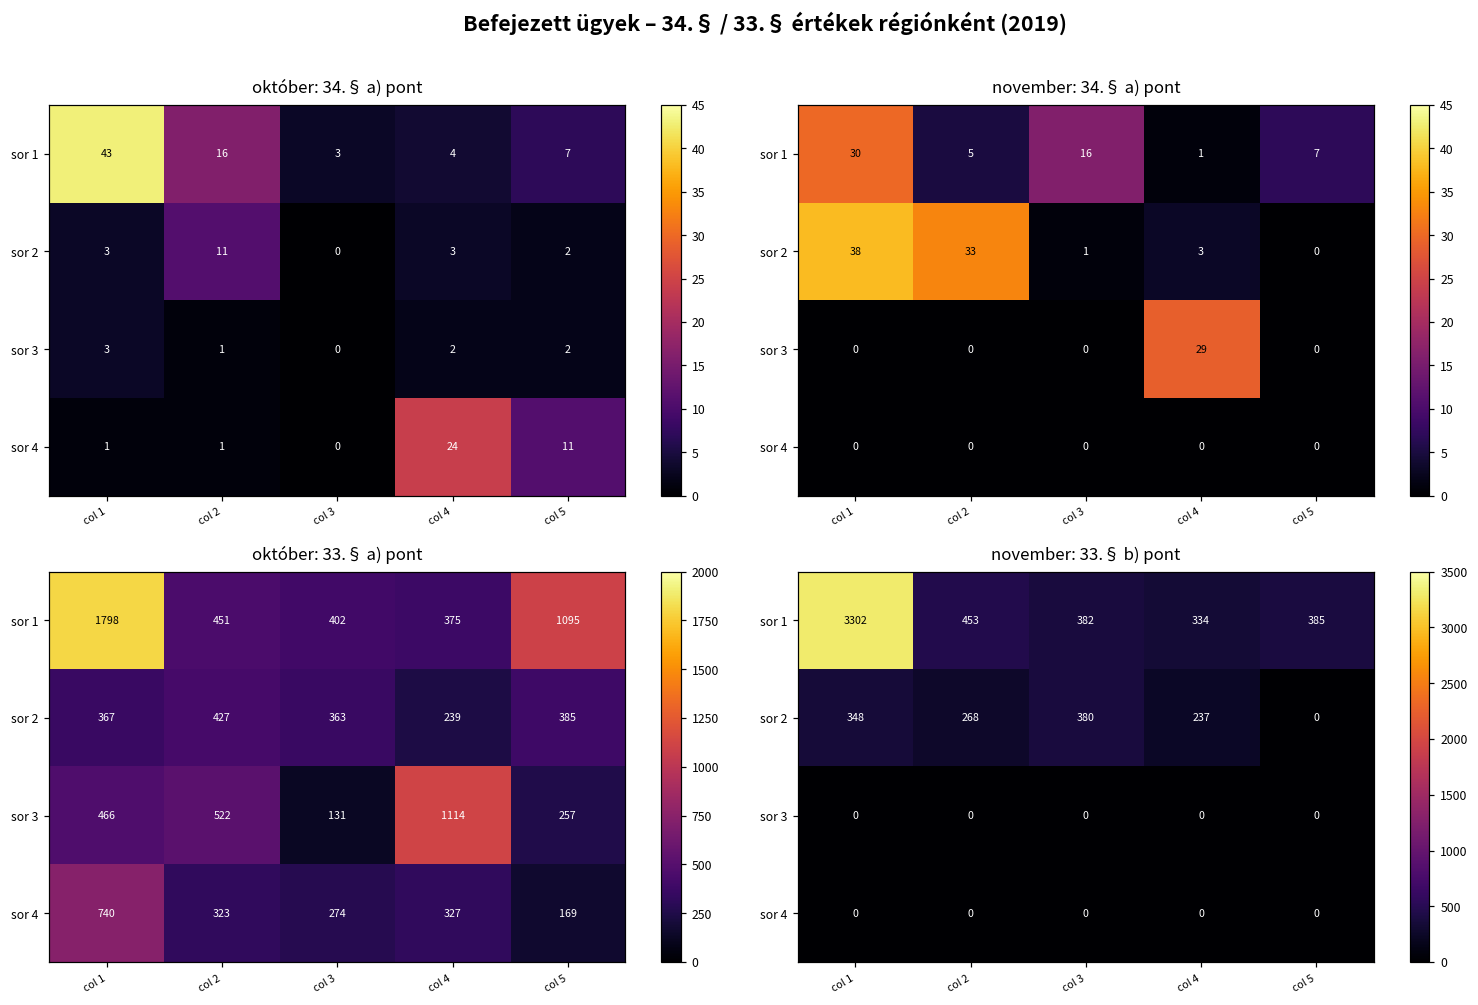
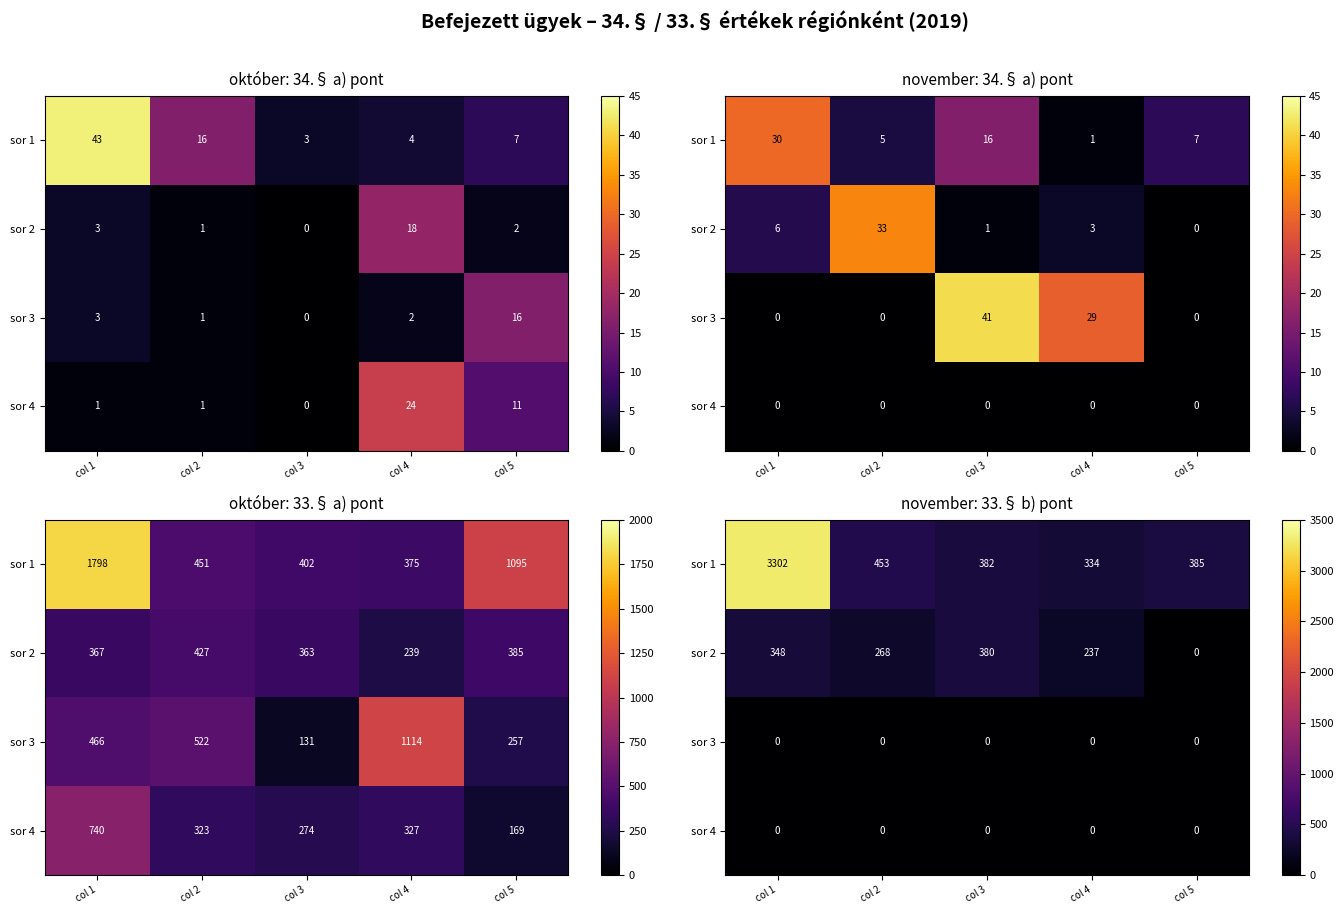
október: 34.§ a) pont, sor 2, col 2: 11 -> 1
október: 34.§ a) pont, sor 2, col 4: 3 -> 18
október: 34.§ a) pont, sor 3, col 5: 2 -> 16
november: 34.§ a) pont, sor 2, col 1: 38 -> 6
november: 34.§ a) pont, sor 3, col 3: 0 -> 41
